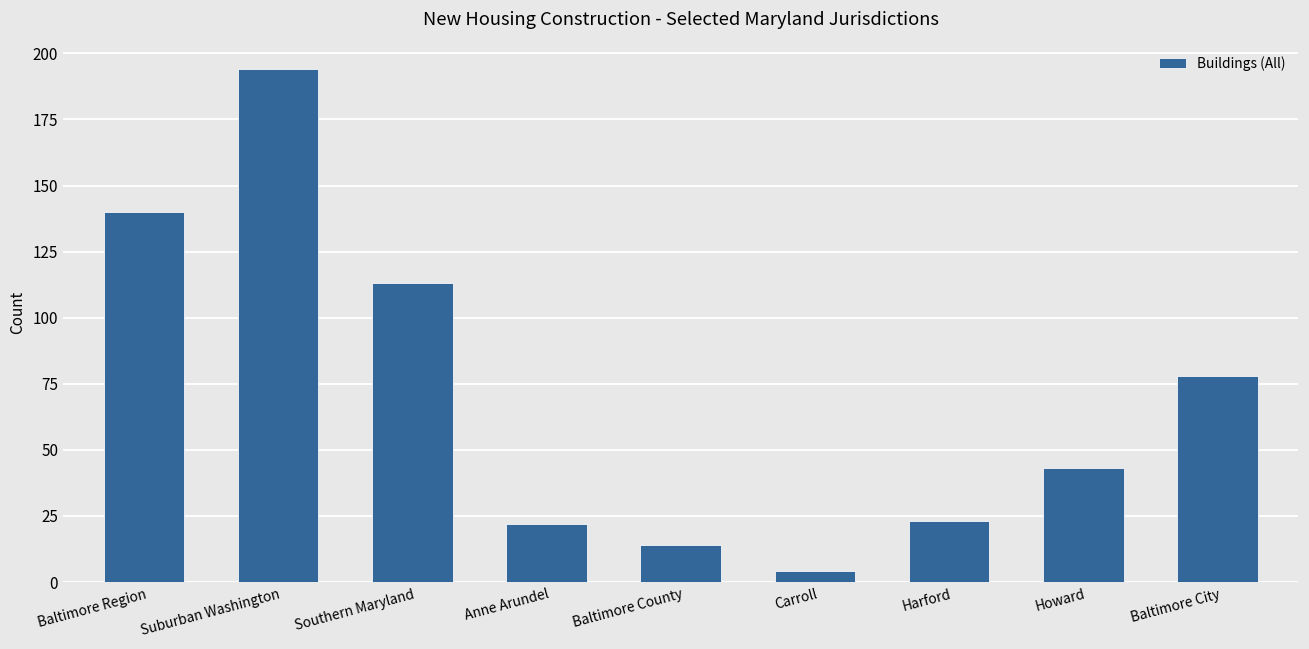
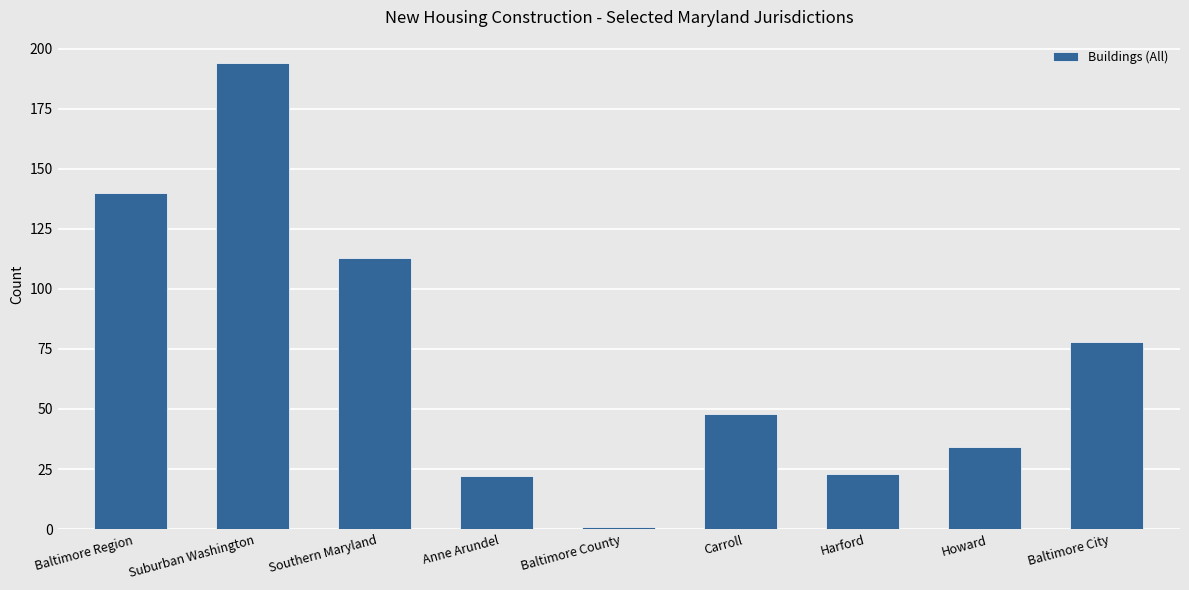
Baltimore County: 14 -> 1
Carroll: 4 -> 48
Howard: 43 -> 34
